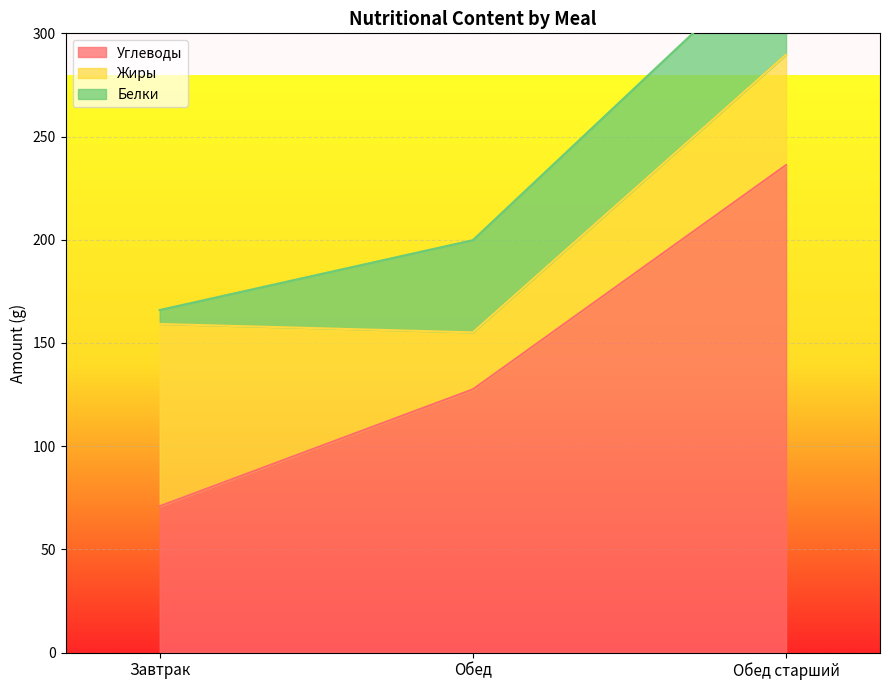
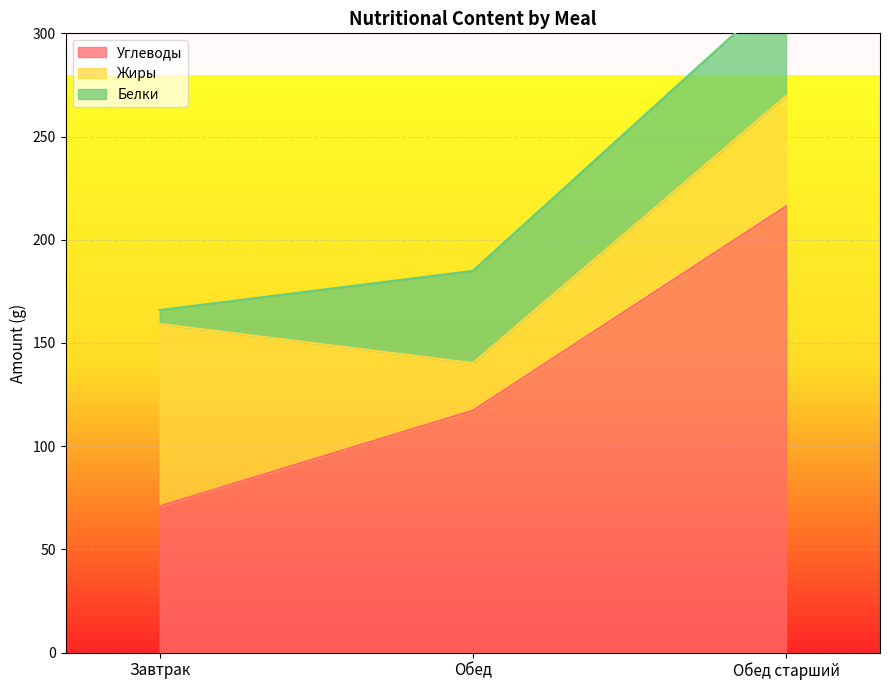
Углеводы, Обед: 128 -> 117
Жиры, Обед: 28 -> 23
Углеводы, Обед старший: 236 -> 216
